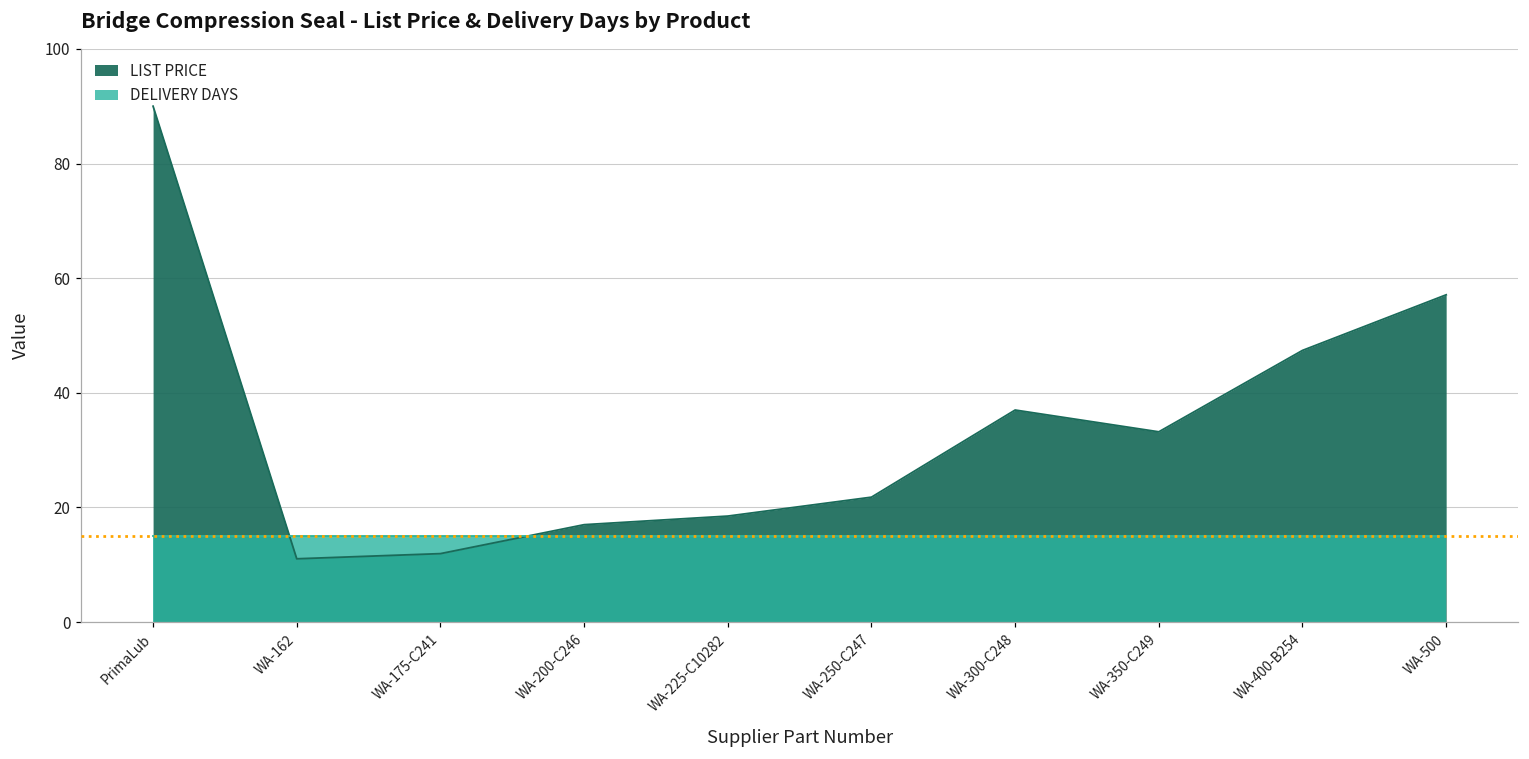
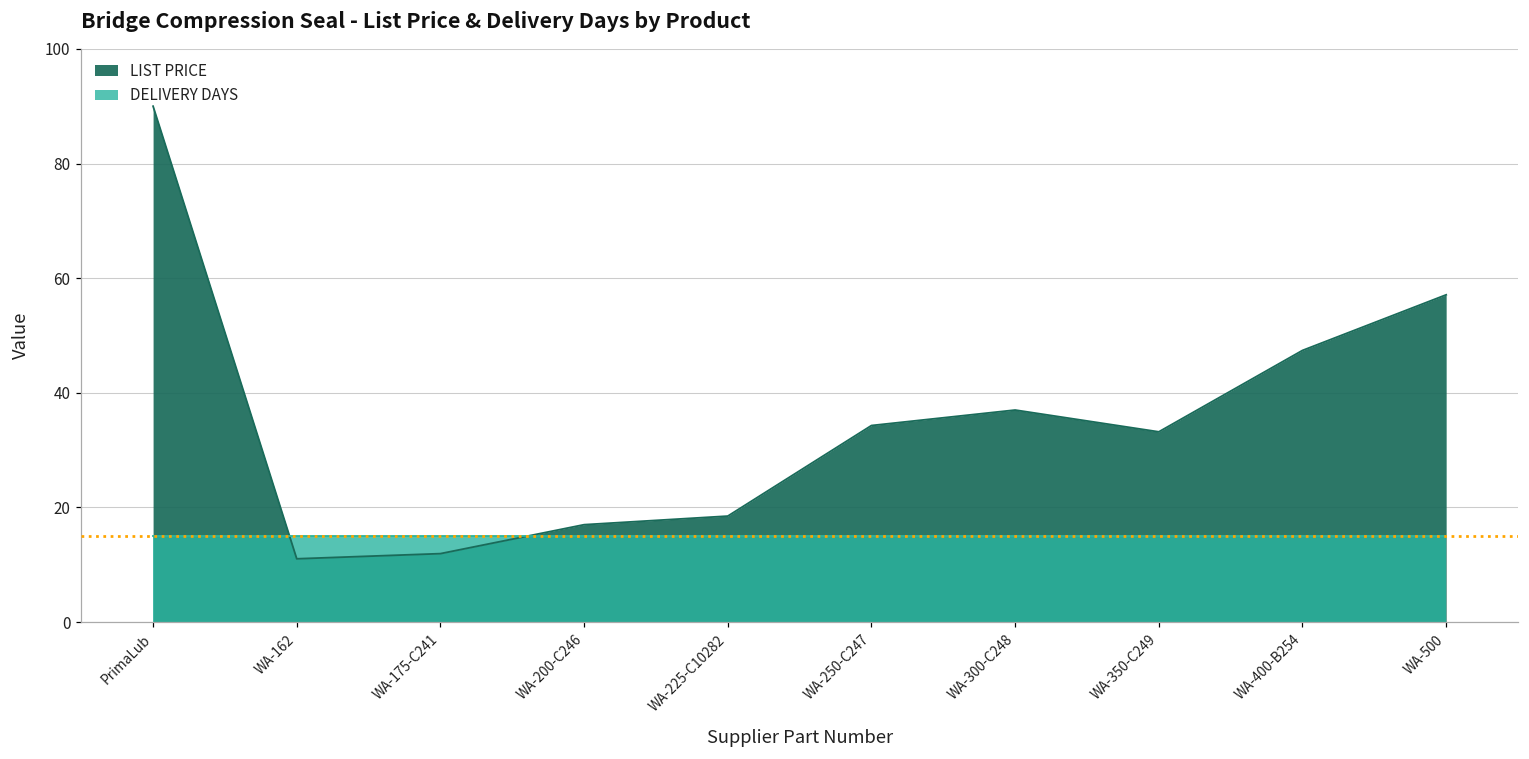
LIST PRICE, WA-250-C247: 22 -> 34
